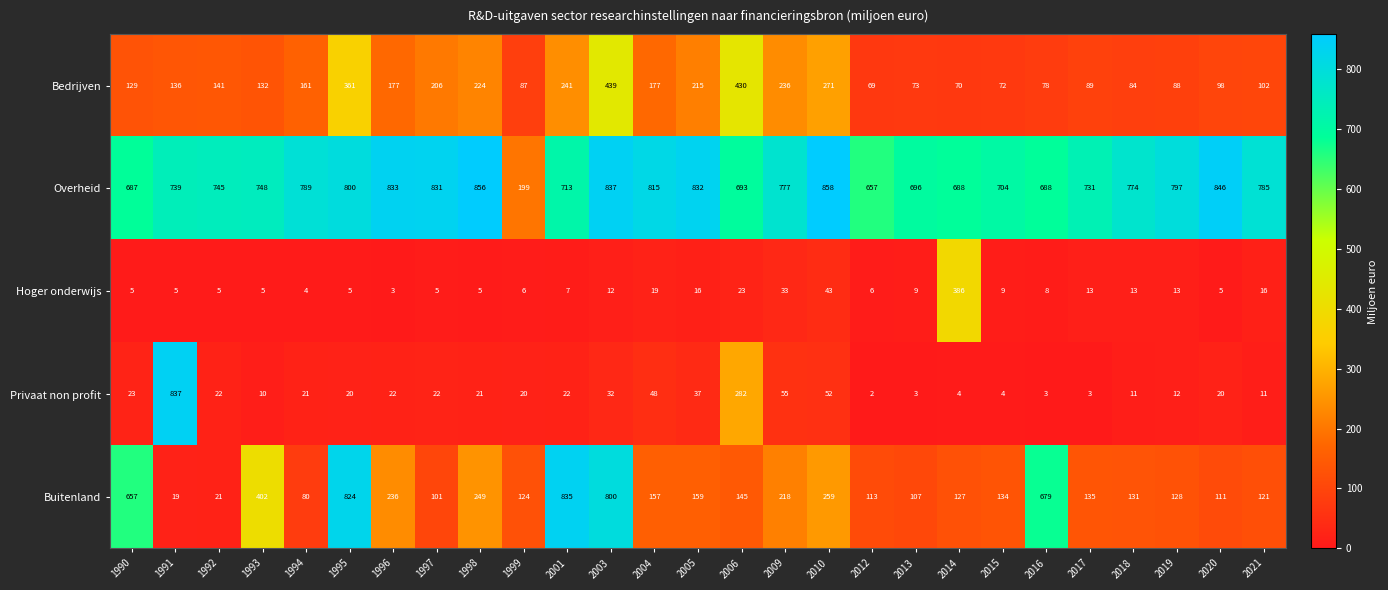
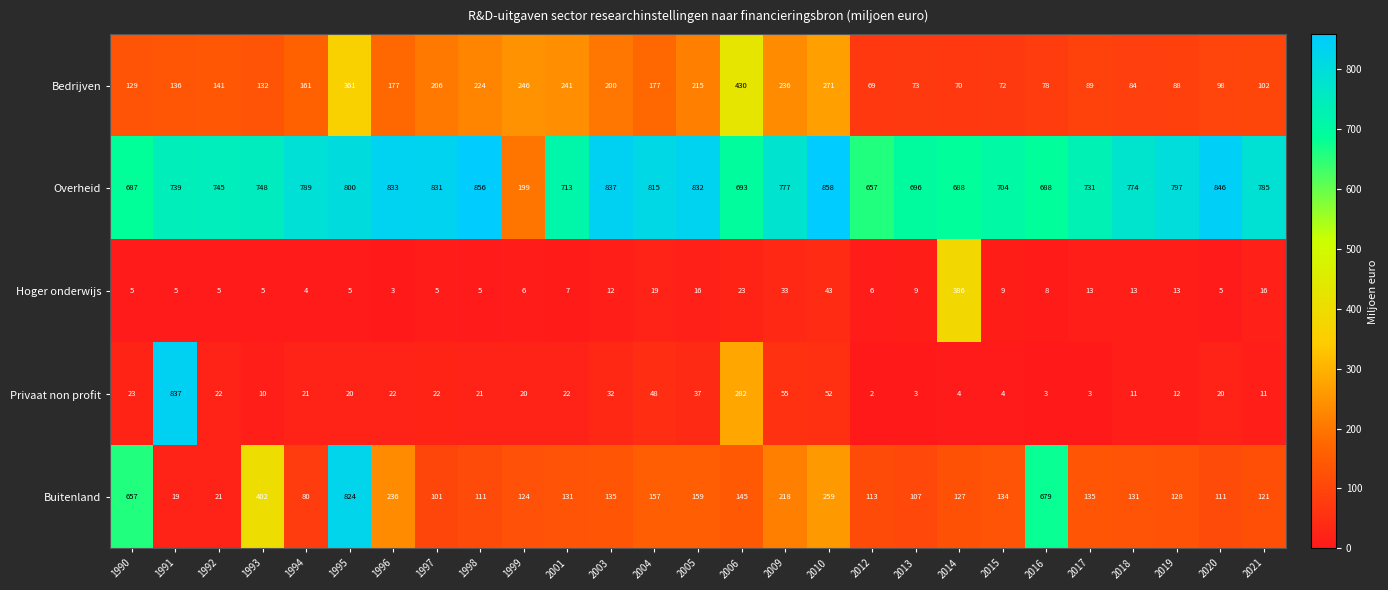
Bedrijven, 1999: 87 -> 246
Bedrijven, 2003: 439 -> 200
Buitenland, 1998: 249 -> 111
Buitenland, 2001: 835 -> 131
Buitenland, 2003: 800 -> 135
